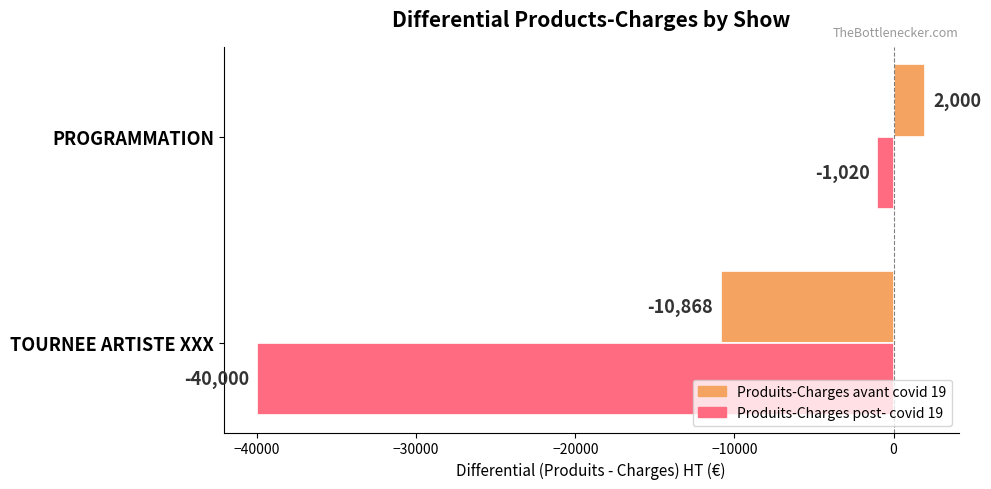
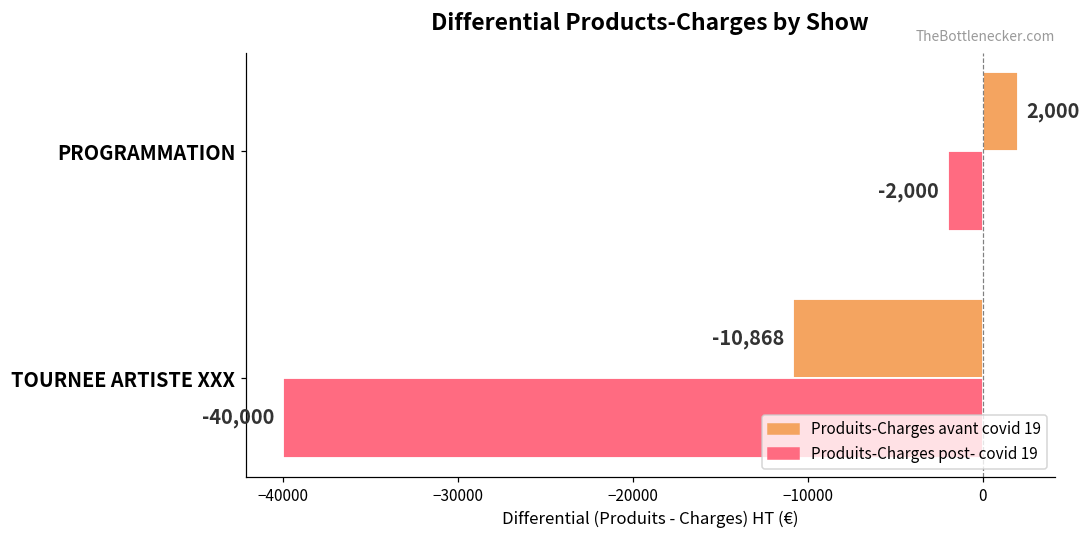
Produits-Charges post- covid 19, PROGRAMMATION: -1,020 -> -2,000
